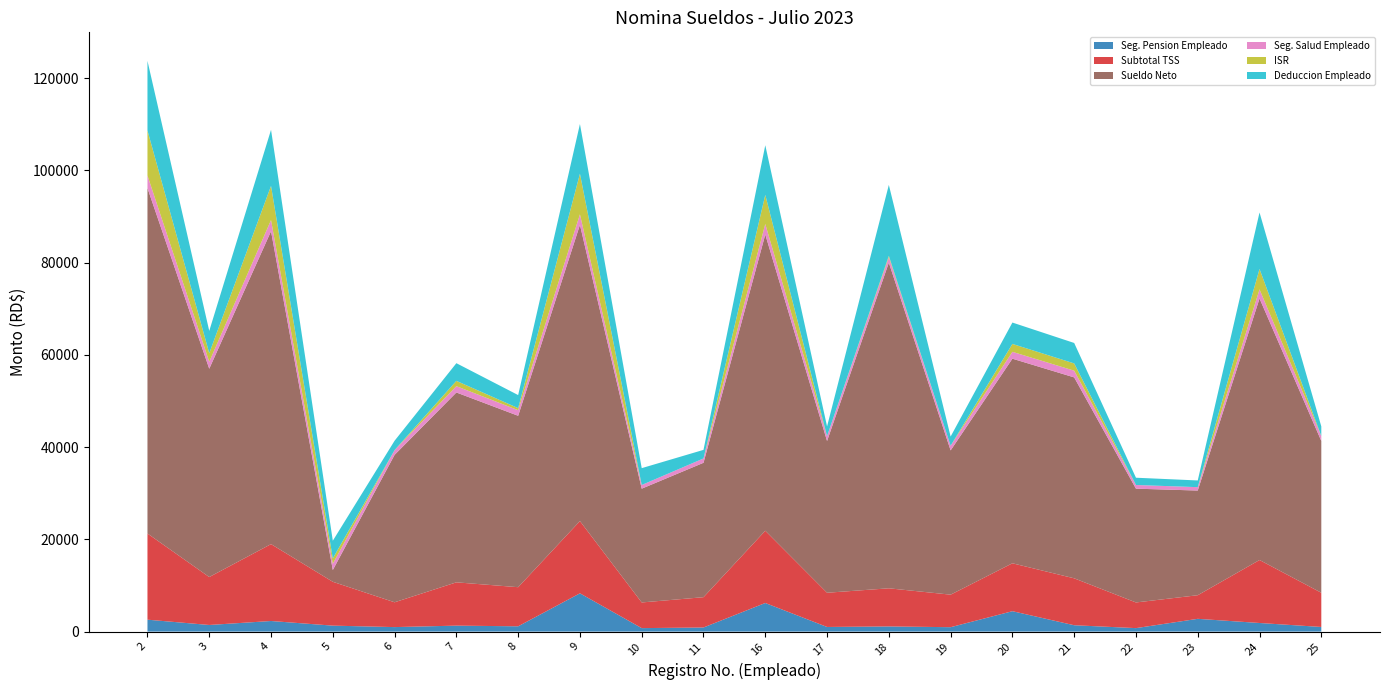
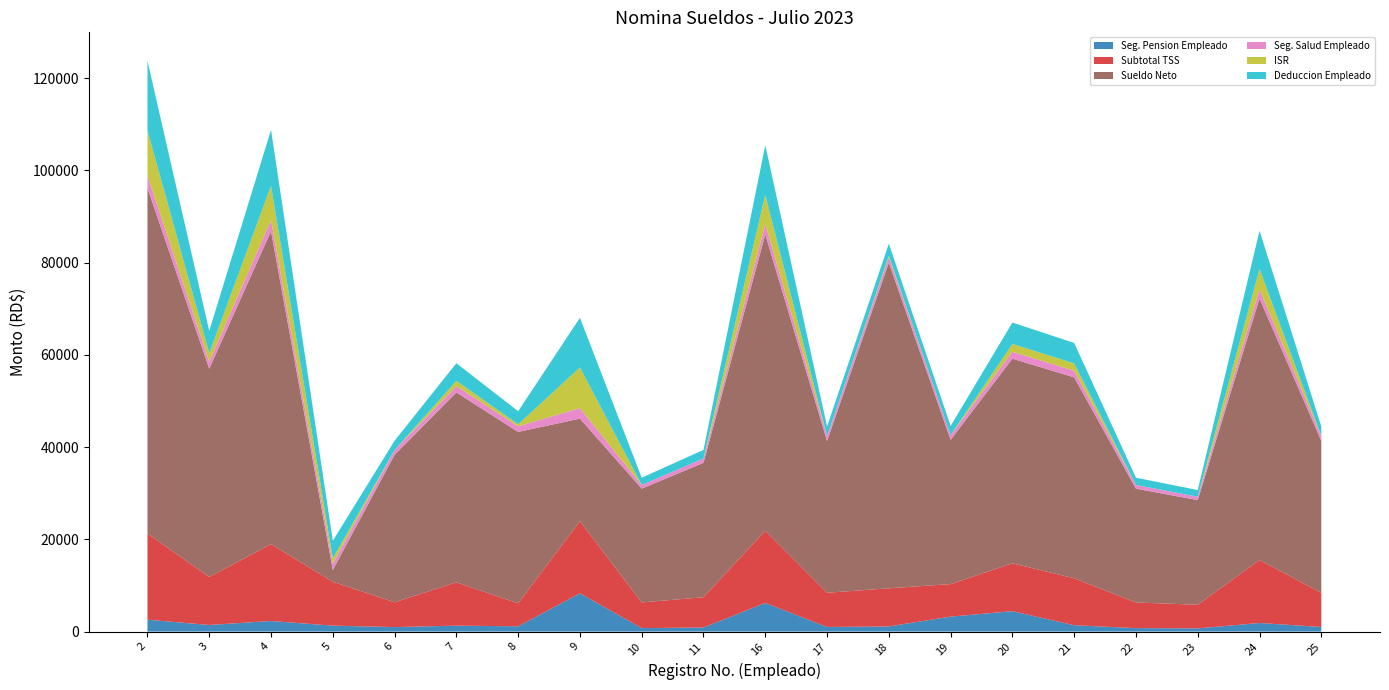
Subtotal TSS, 8: 8000 -> 5000
Sueldo Neto, 9: 64000 -> 22000
Deduccion Empleado, 10: 4000 -> 2000
Deduccion Empleado, 18: 15000 -> 3000
Seg. Pension Empleado, 19: 1000 -> 3000
Seg. Pension Empleado, 23: 3000 -> 1000
Deduccion Empleado, 24: 12000 -> 8000
